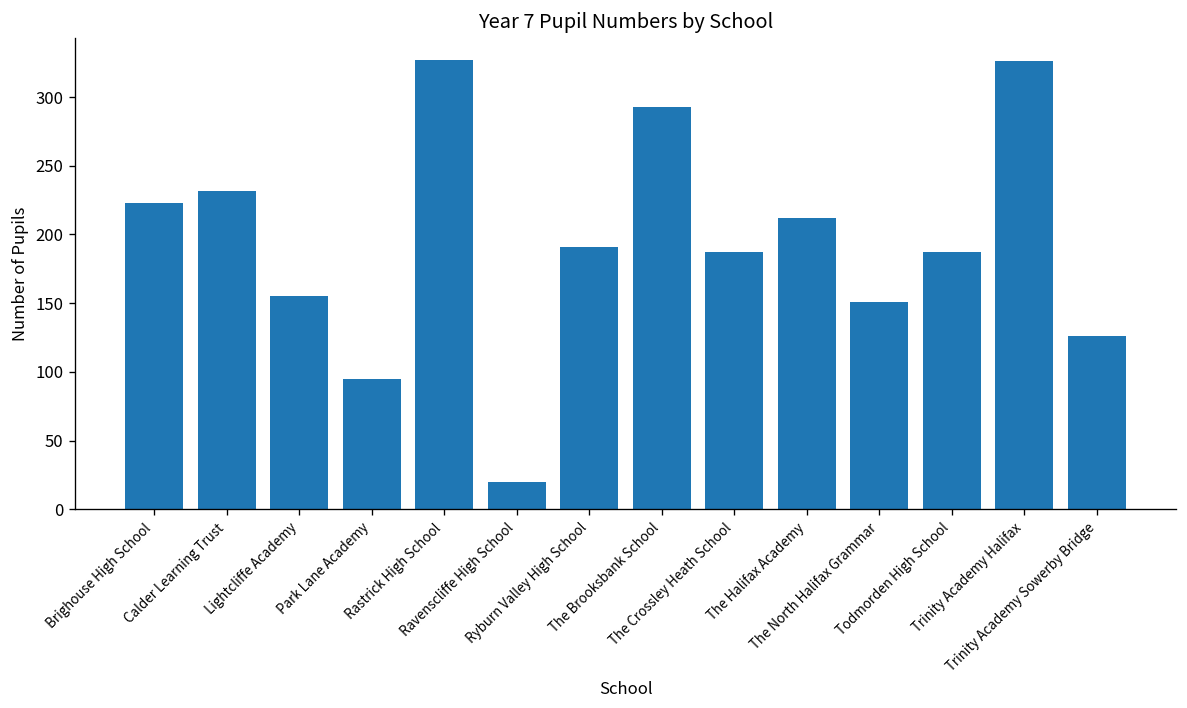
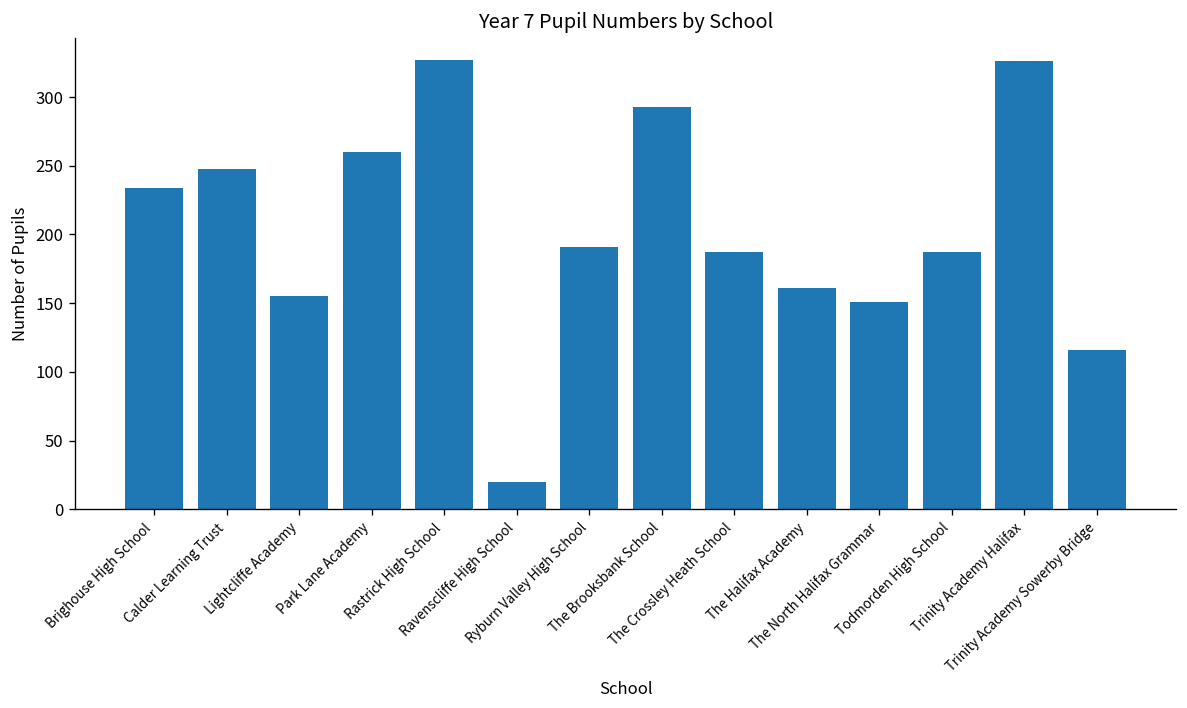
Brighouse High School: 223 -> 234
Calder Learning Trust: 232 -> 248
Park Lane Academy: 95 -> 260
The Halifax Academy: 212 -> 161
Trinity Academy Sowerby Bridge: 126 -> 116
